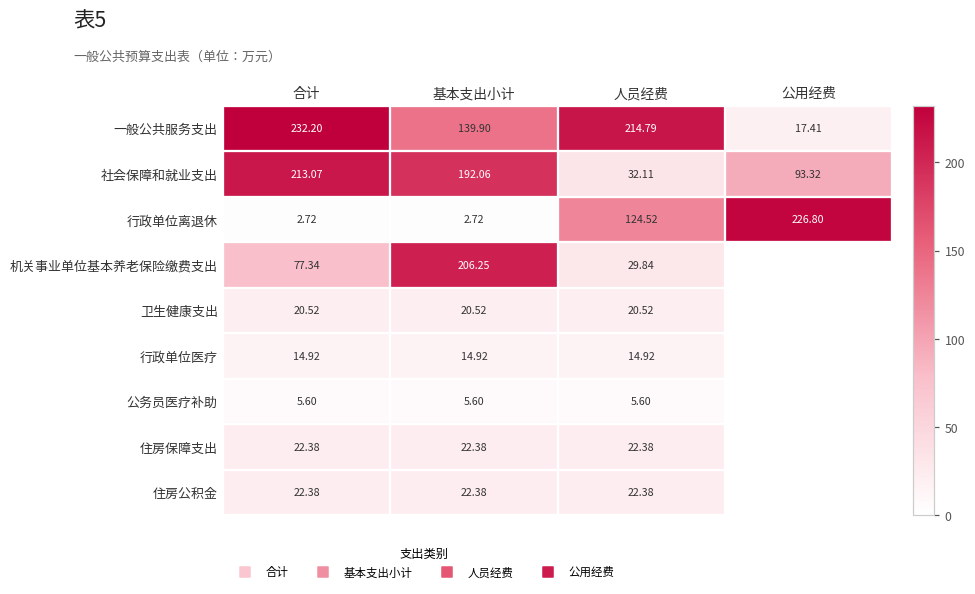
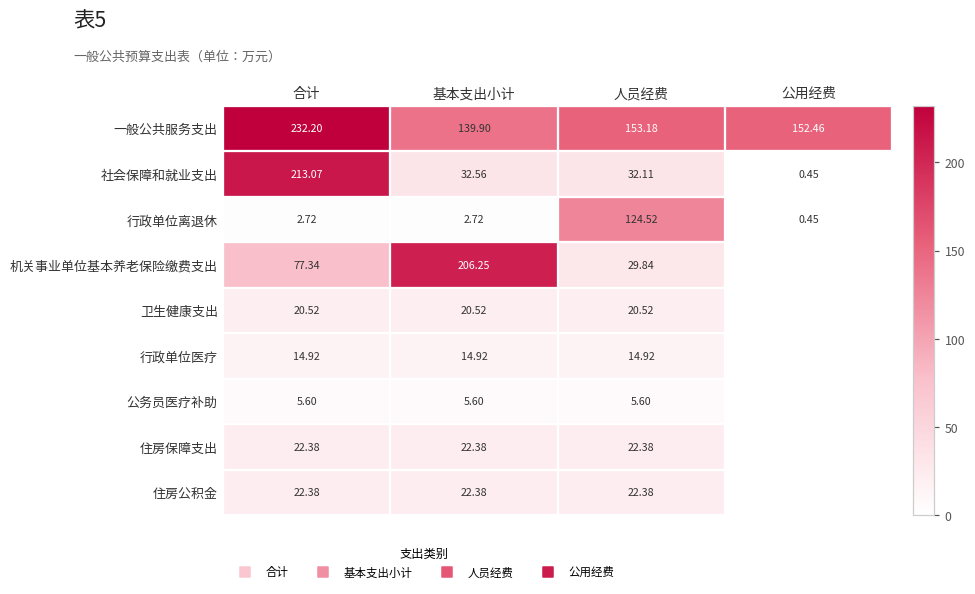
一般公共服务支出, 人员经费: 214.79 -> 153.18
一般公共服务支出, 公用经费: 17.41 -> 152.46
社会保障和就业支出, 基本支出小计: 192.06 -> 32.56
社会保障和就业支出, 公用经费: 93.32 -> 0.45
行政单位离退休, 公用经费: 226.80 -> 0.45
